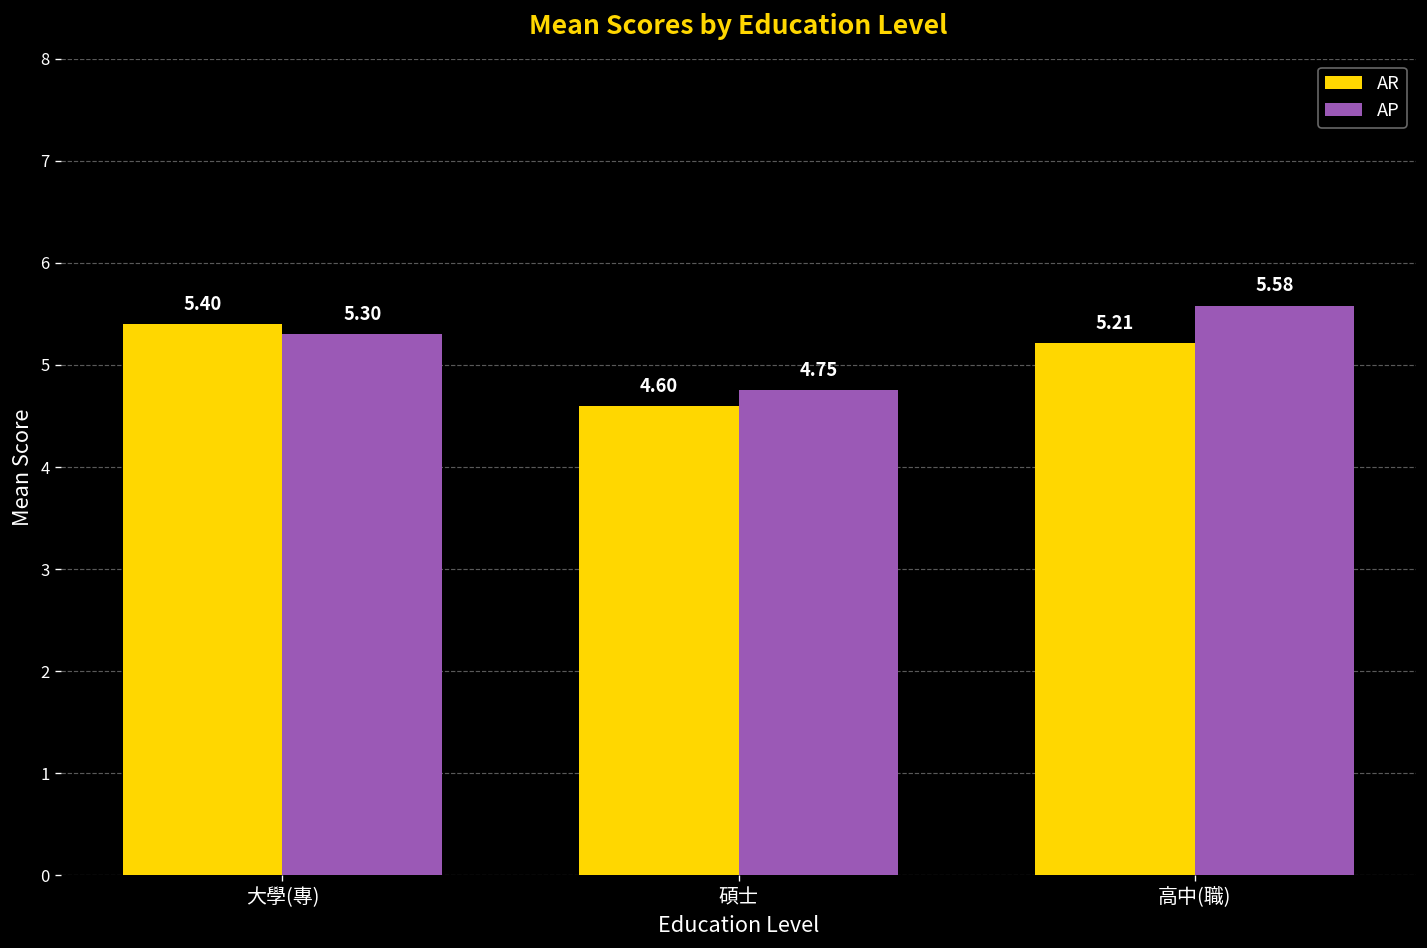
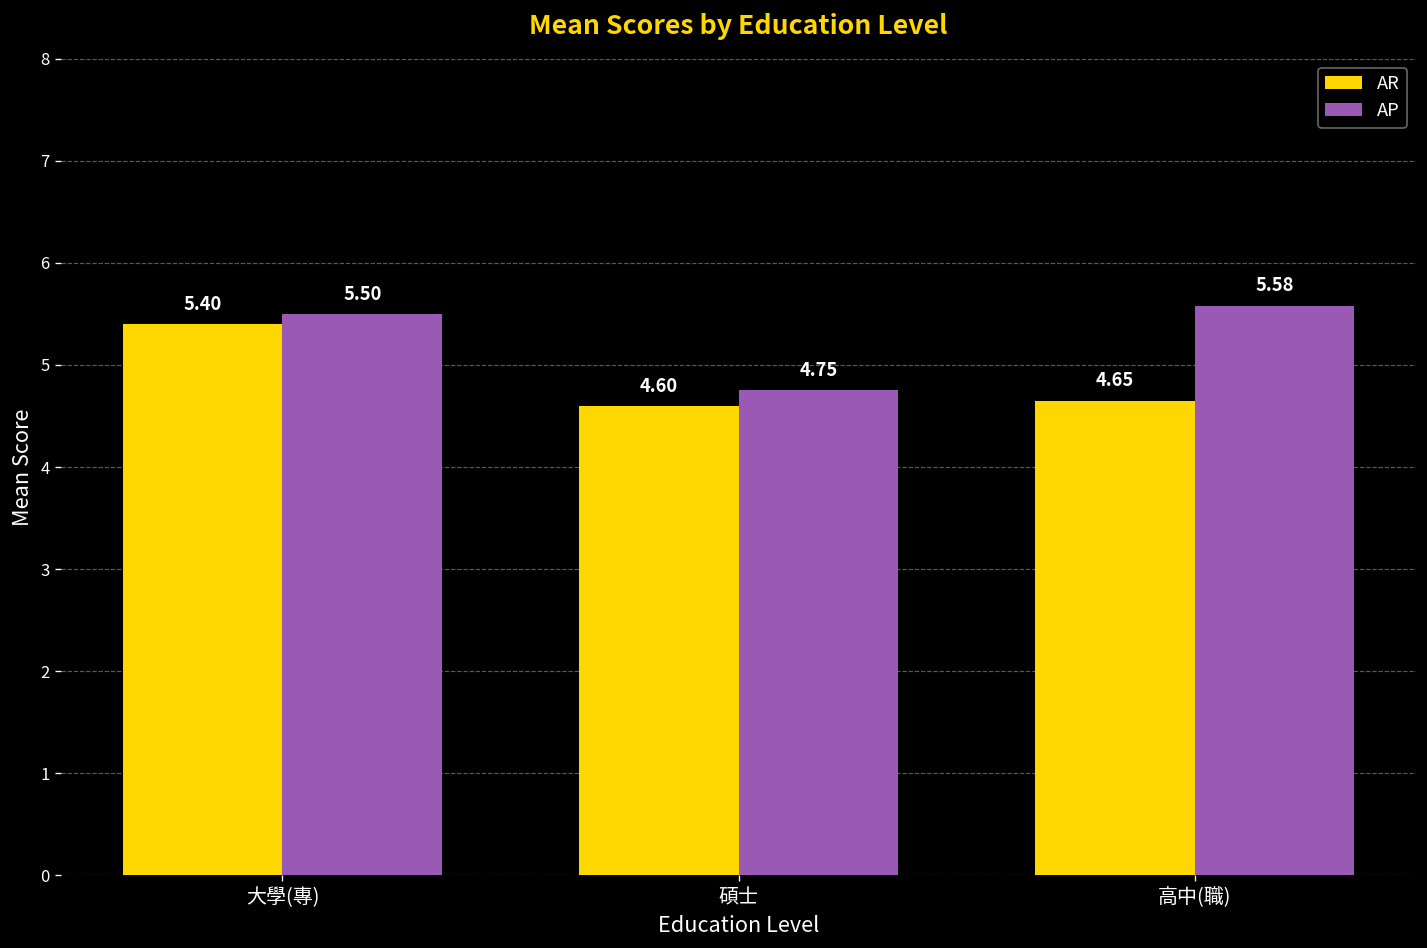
AP, 大學(專): 5.30 -> 5.50
AR, 高中(職): 5.21 -> 4.65
